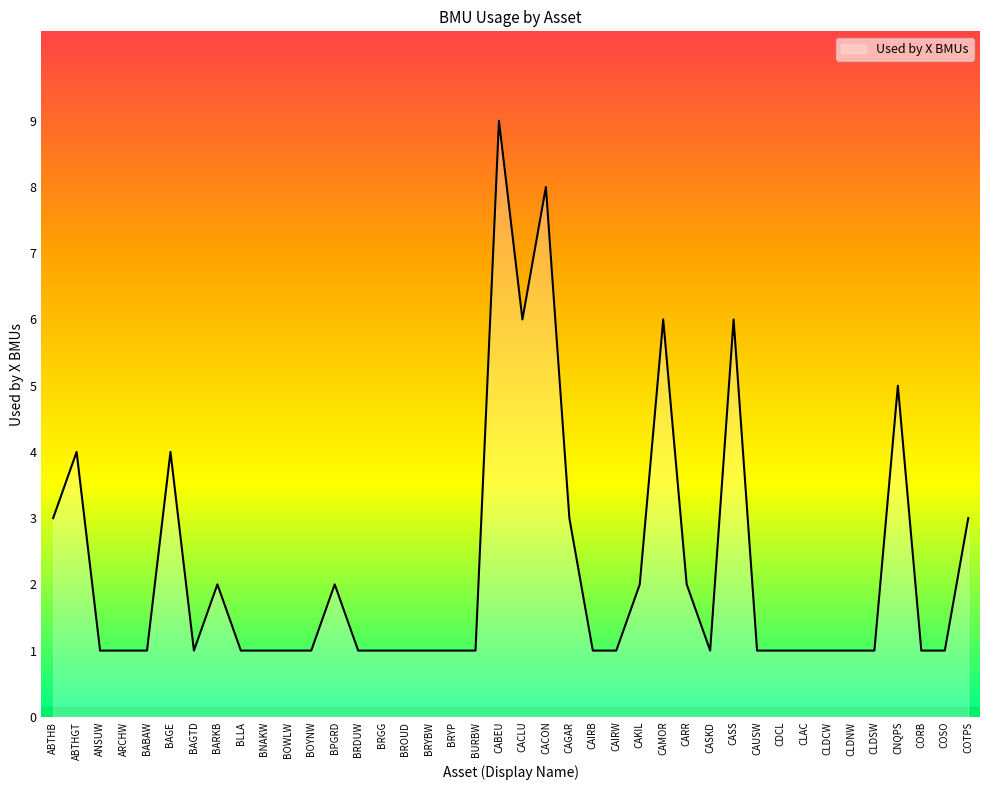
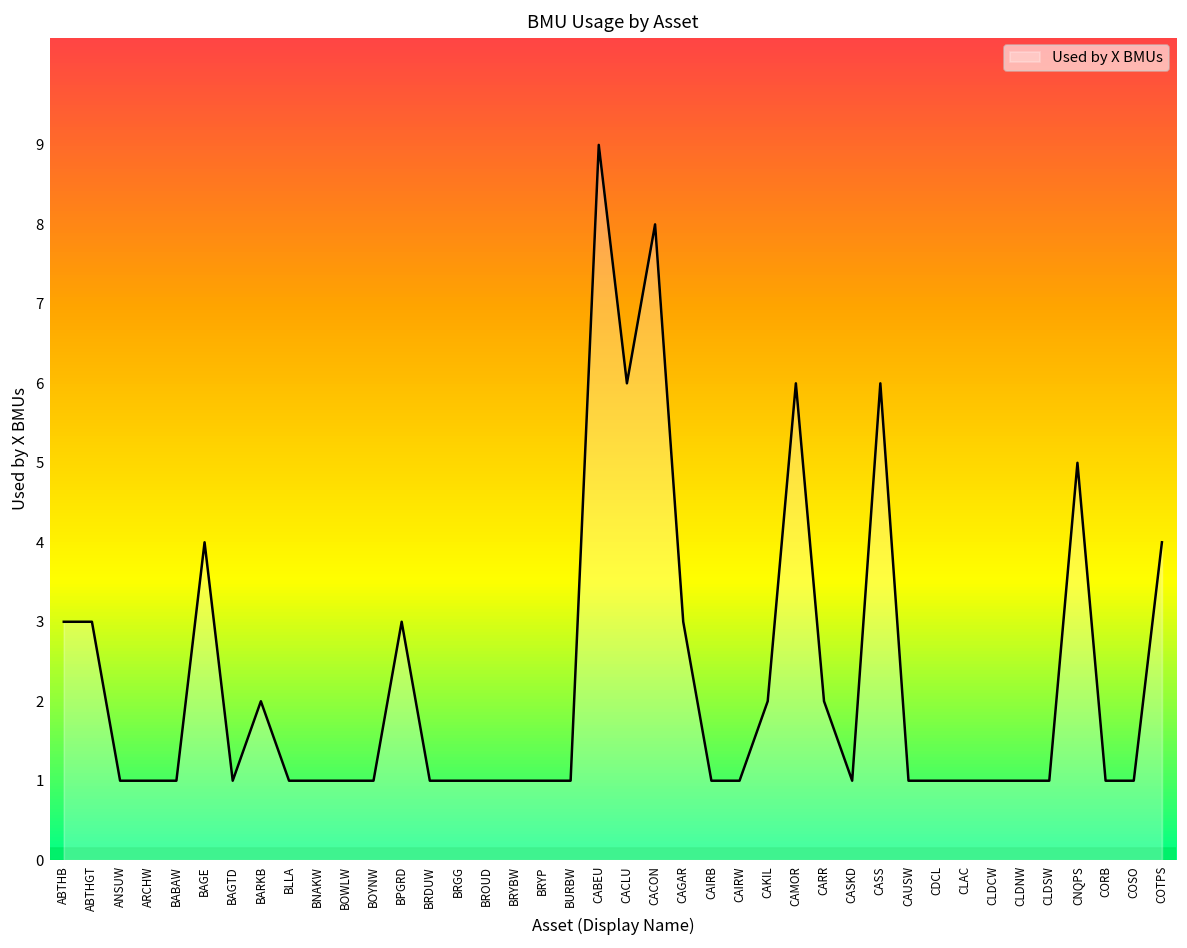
ABTHGT: 4 -> 3
BPGRD: 2 -> 3
COTPS: 3 -> 4
